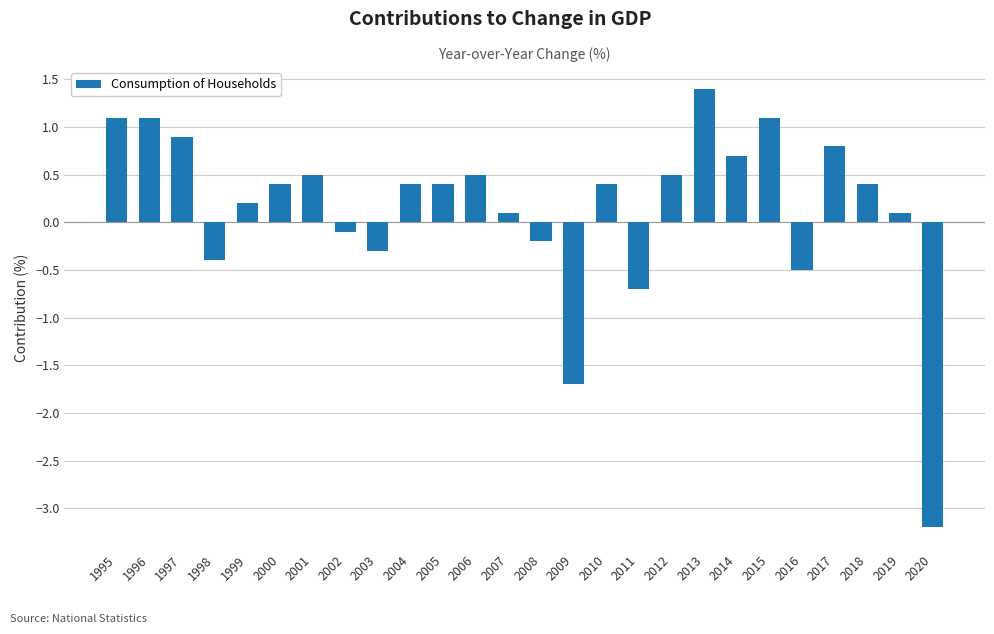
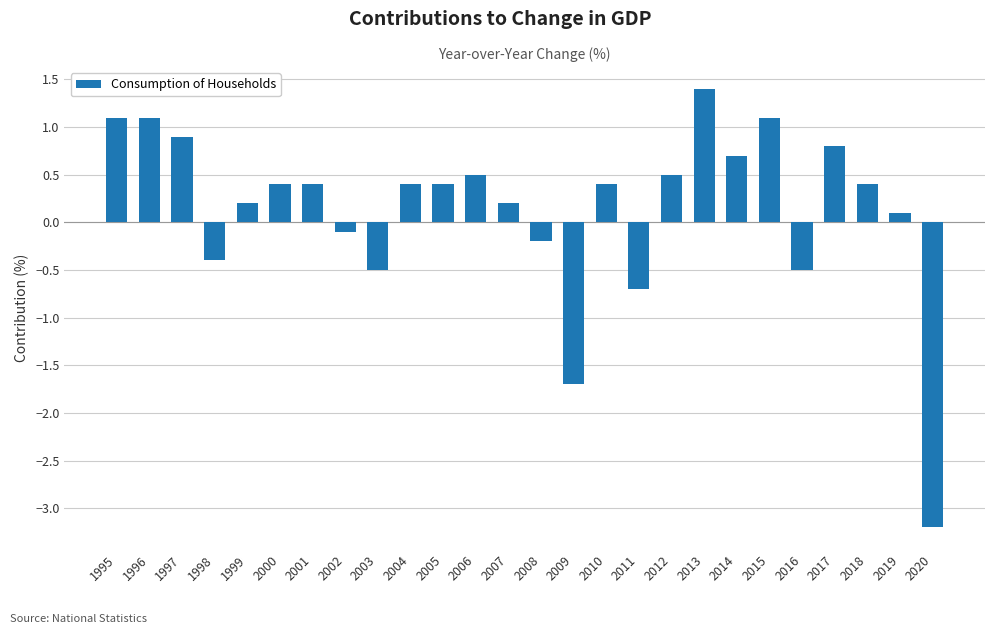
2001: 0.5 -> 0.4
2003: -0.3 -> -0.5
2007: 0.1 -> 0.2
